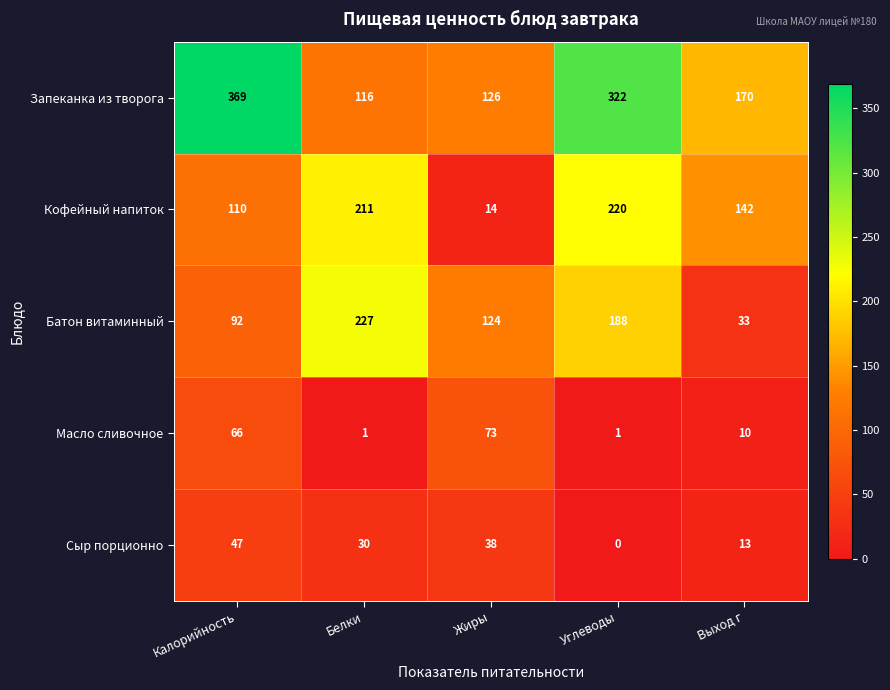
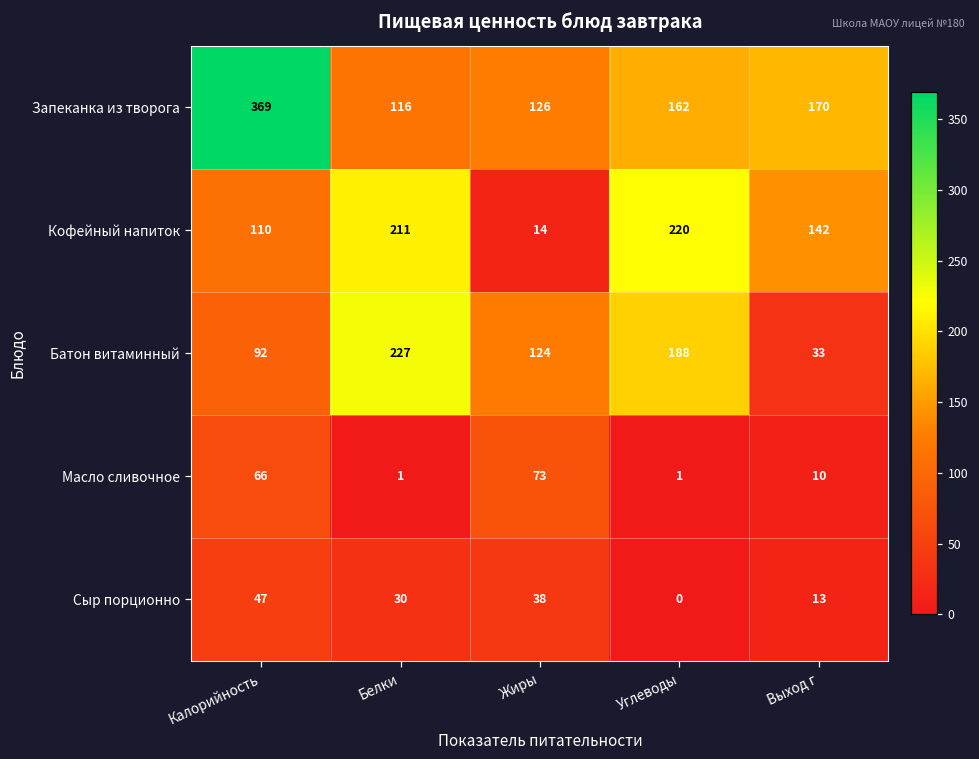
Запеканка из творога, Углеводы: 322 -> 162
